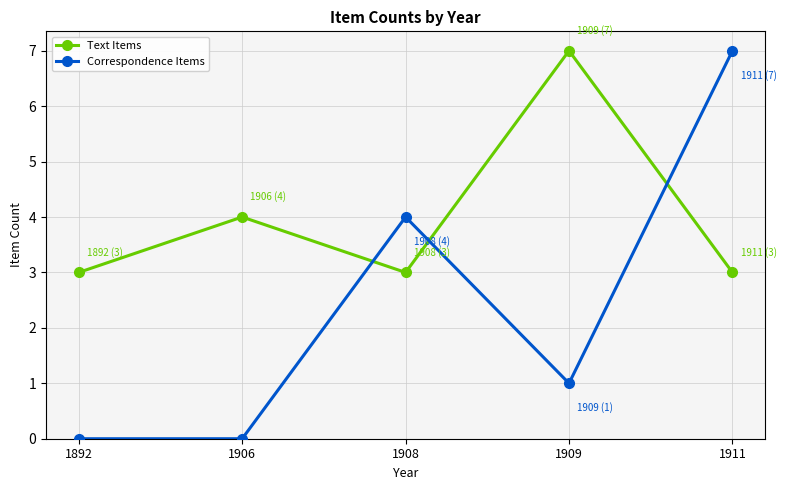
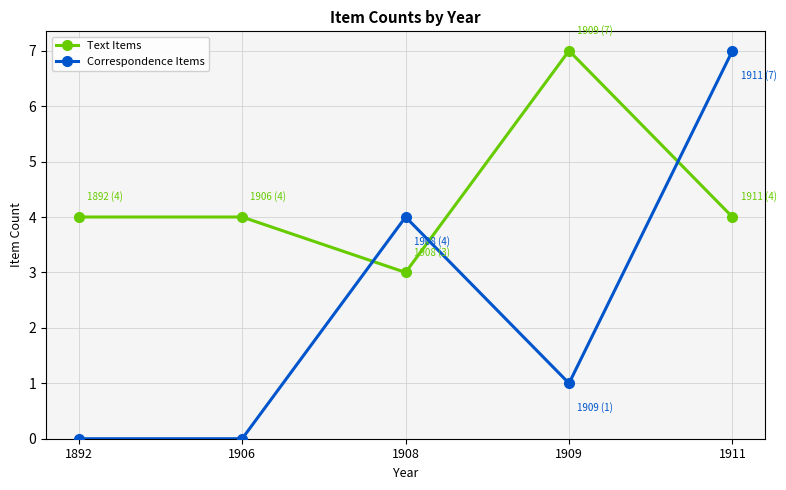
Text Items, 1892: (3) -> (4)
Text Items, 1911: (3) -> (4)
